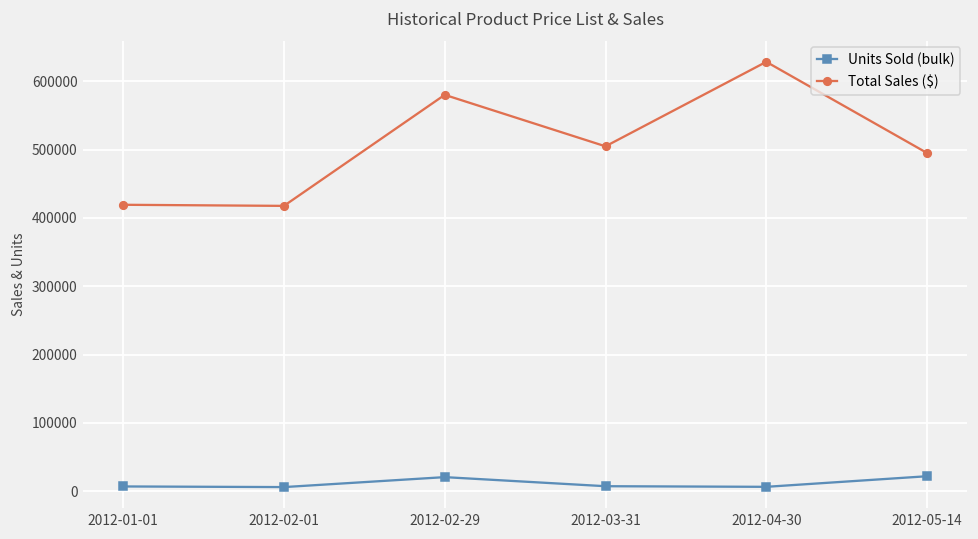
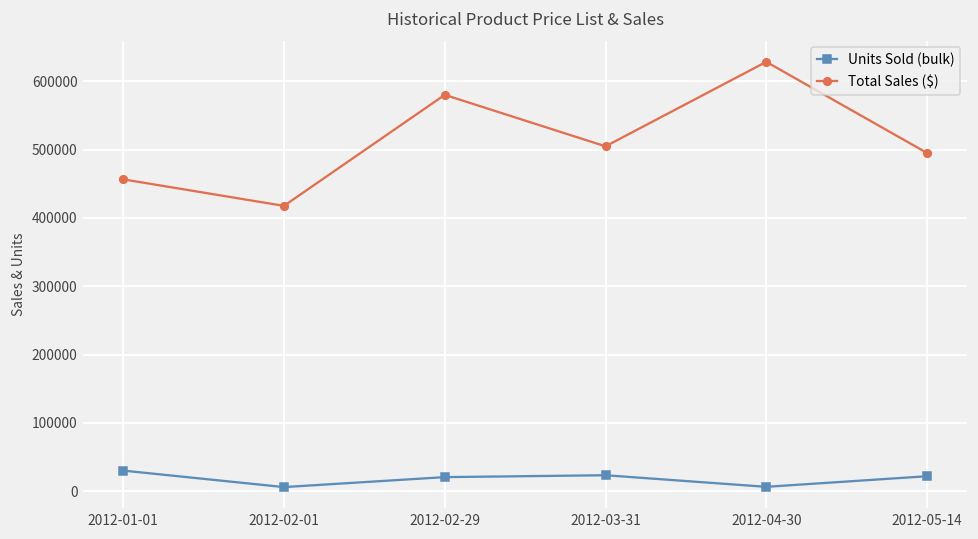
Units Sold (bulk), 2012-01-01: 10000 -> 30000
Total Sales ($), 2012-01-01: 420000 -> 460000
Units Sold (bulk), 2012-03-31: 10000 -> 20000
